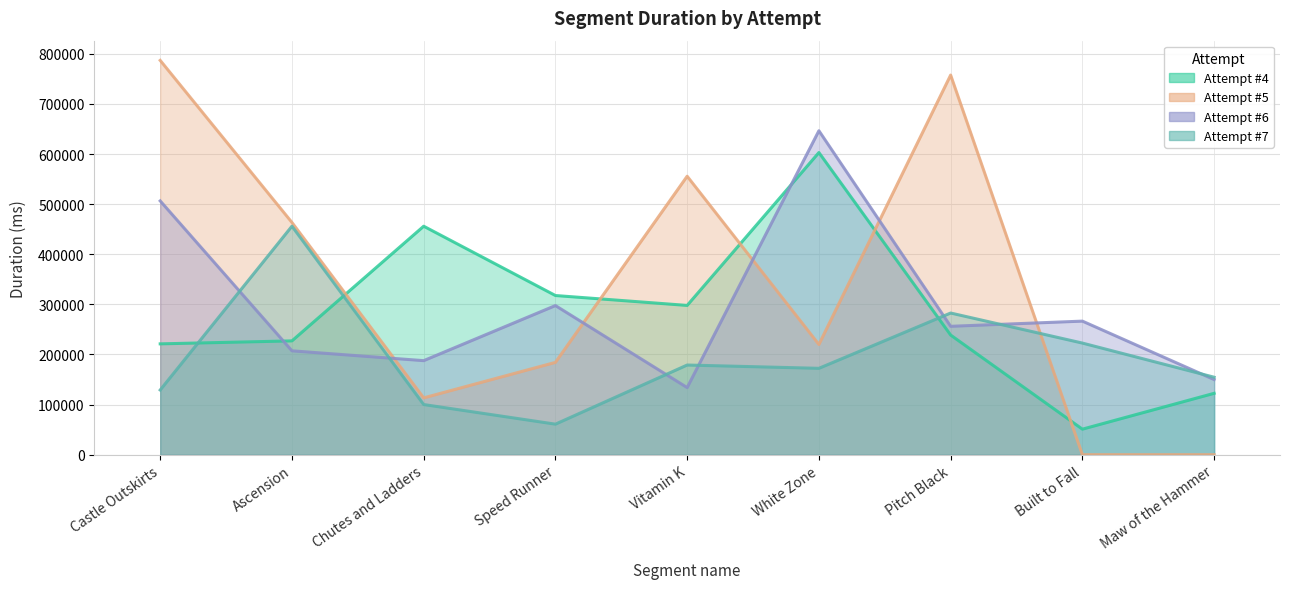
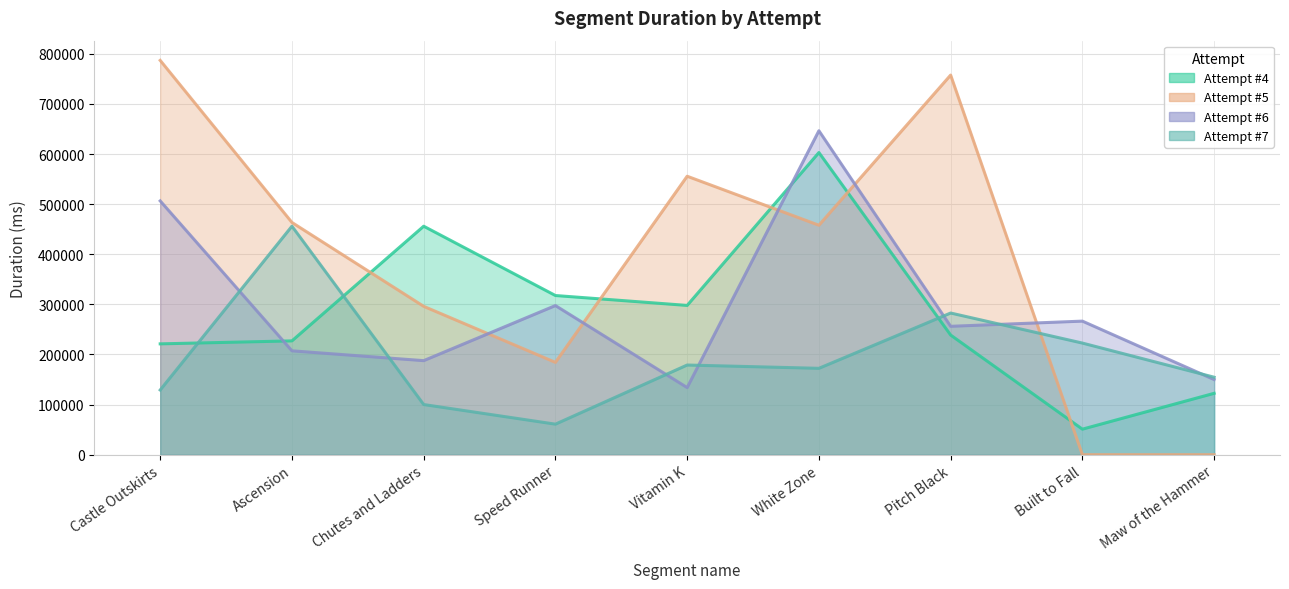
Attempt #5, Chutes and Ladders: 110000 -> 300000
Attempt #5, White Zone: 220000 -> 460000
